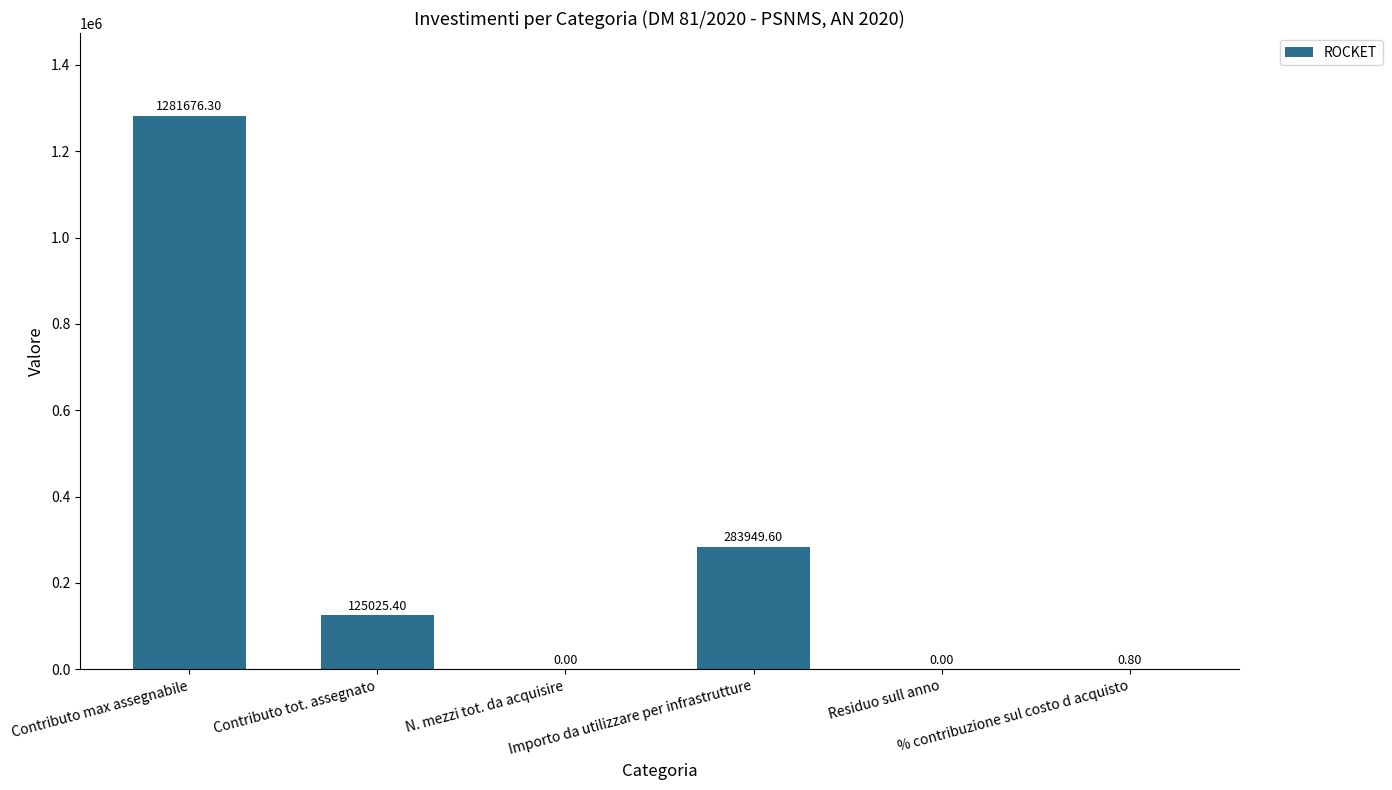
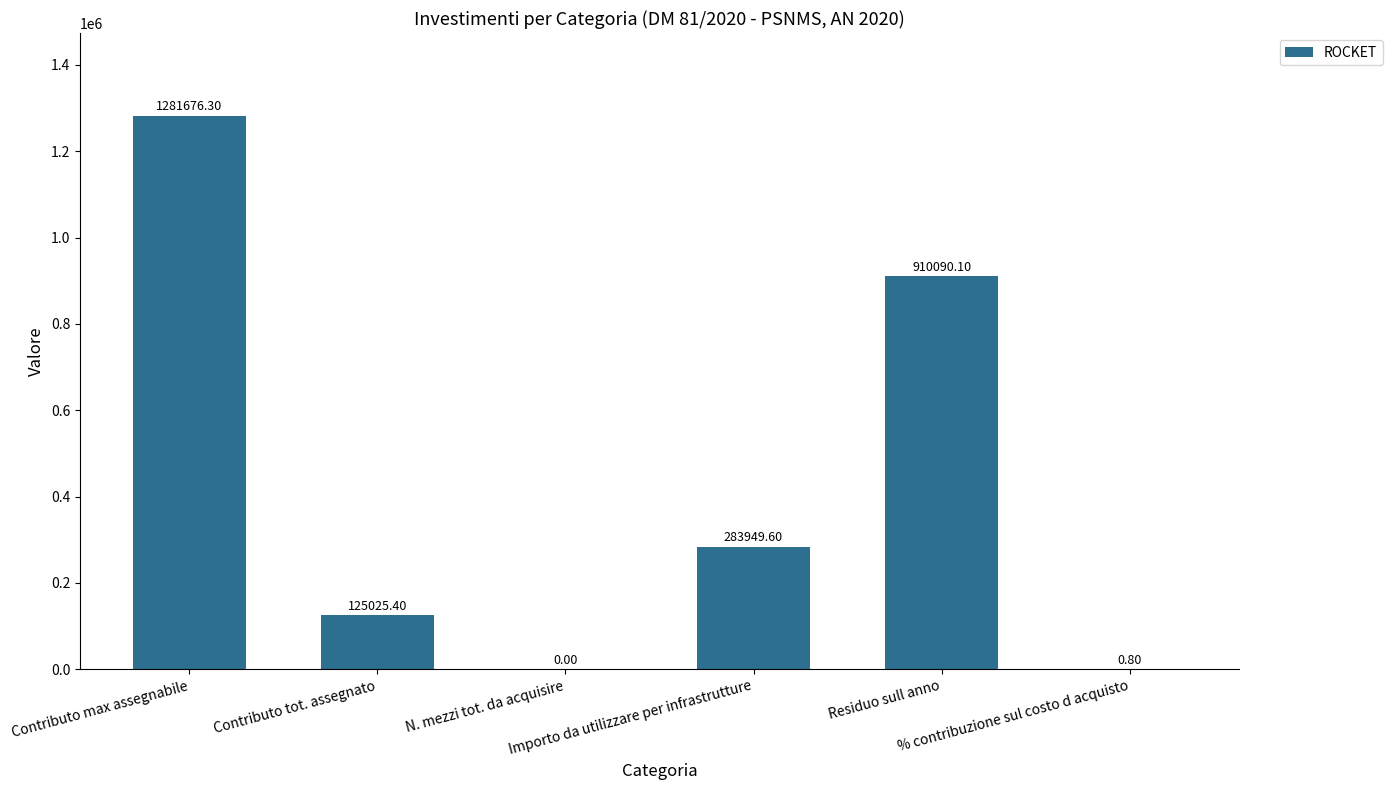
Residuo sull anno: 0.00 -> 910090.10
